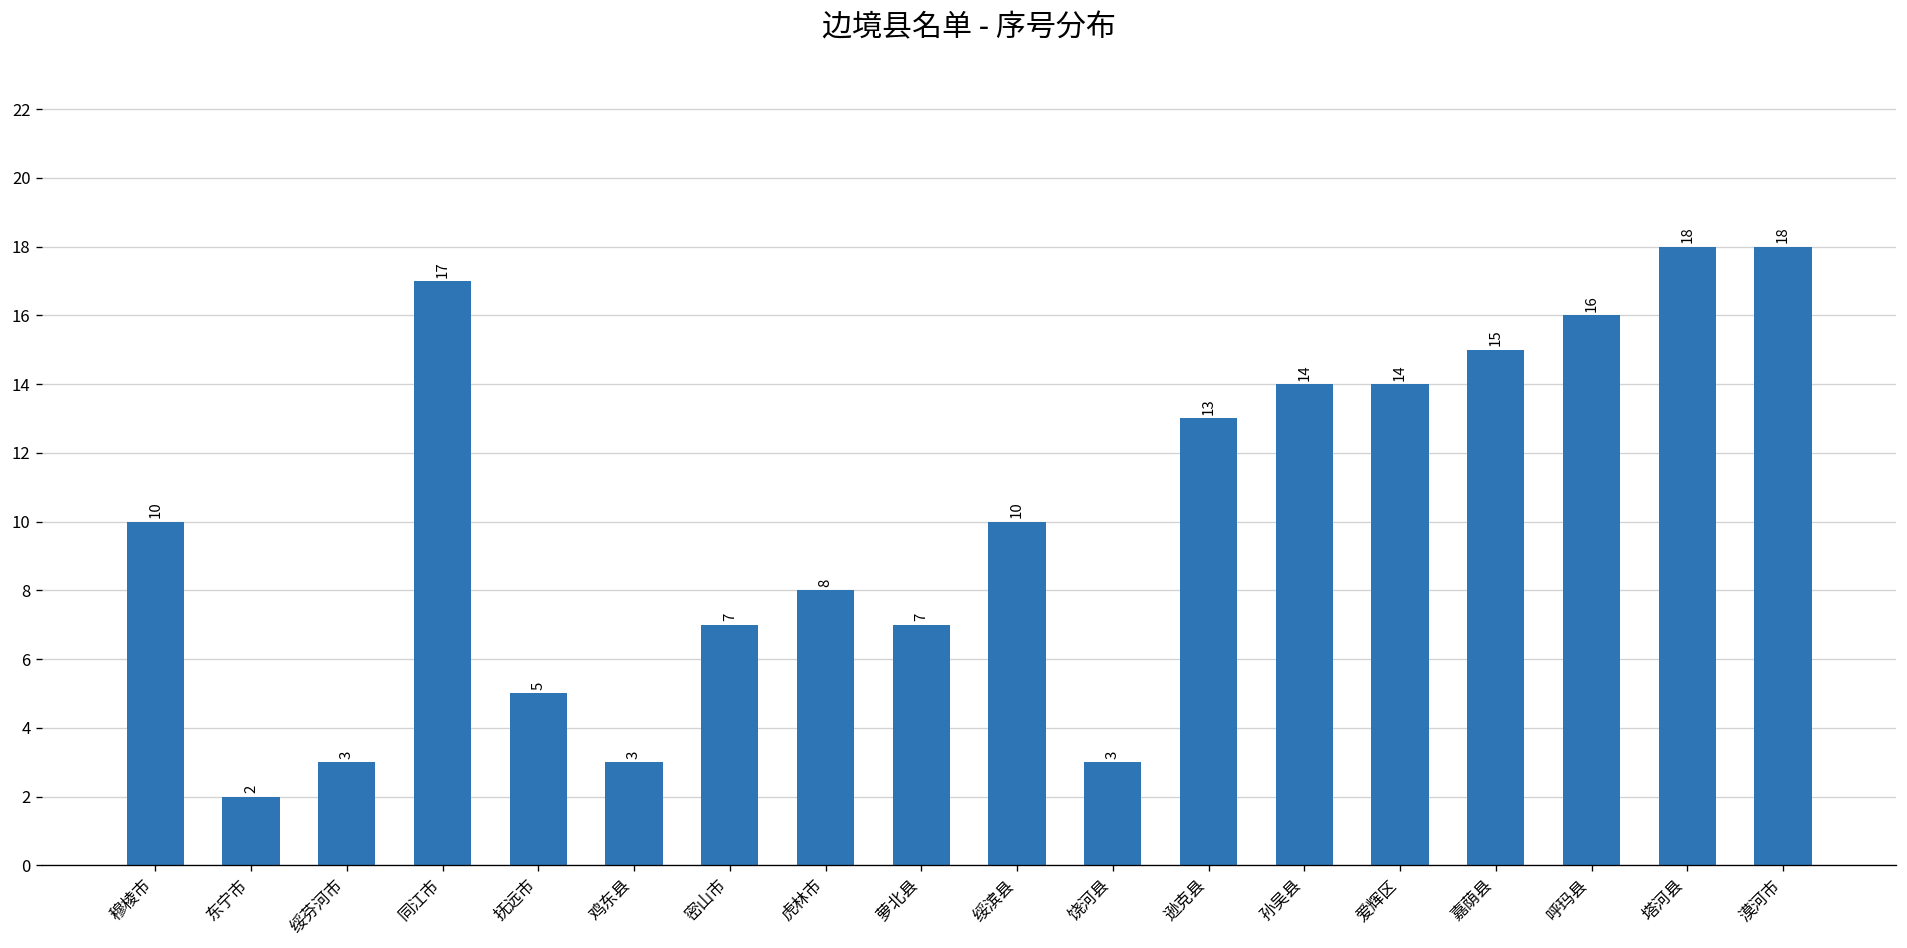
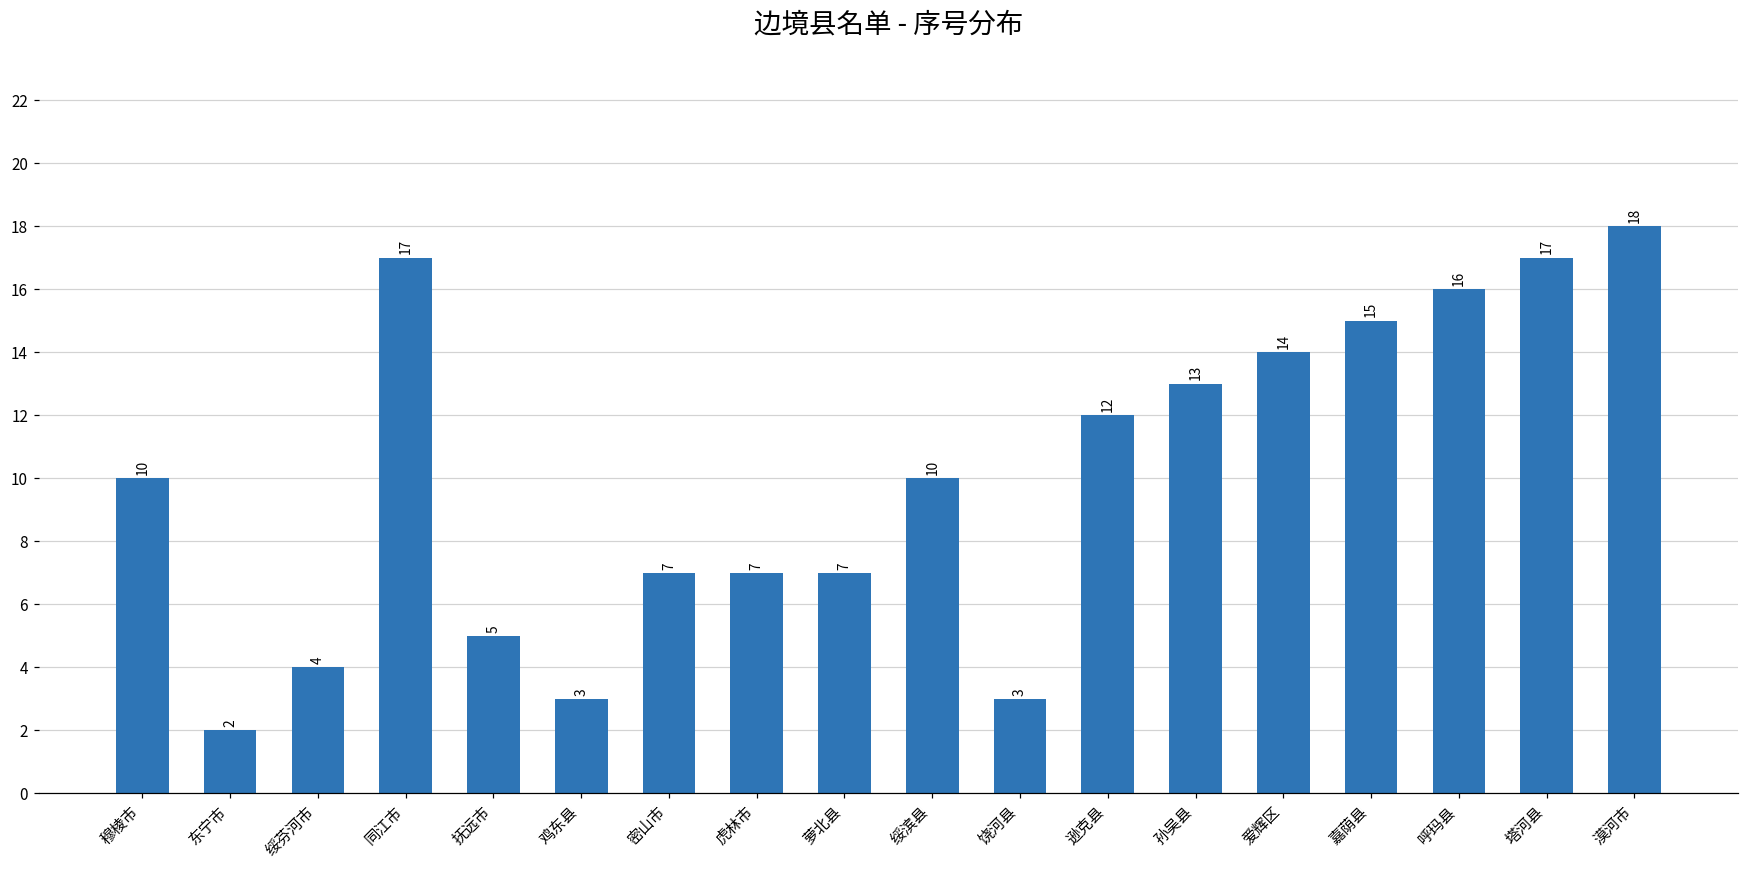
绥芬河市: 3 -> 4
虎林市: 8 -> 7
逊克县: 13 -> 12
孙吴县: 14 -> 13
塔河县: 18 -> 17
